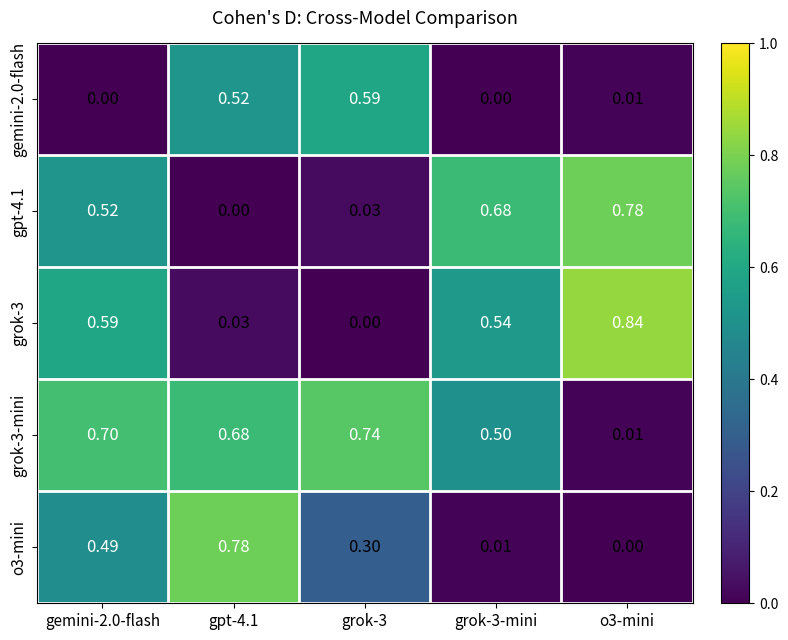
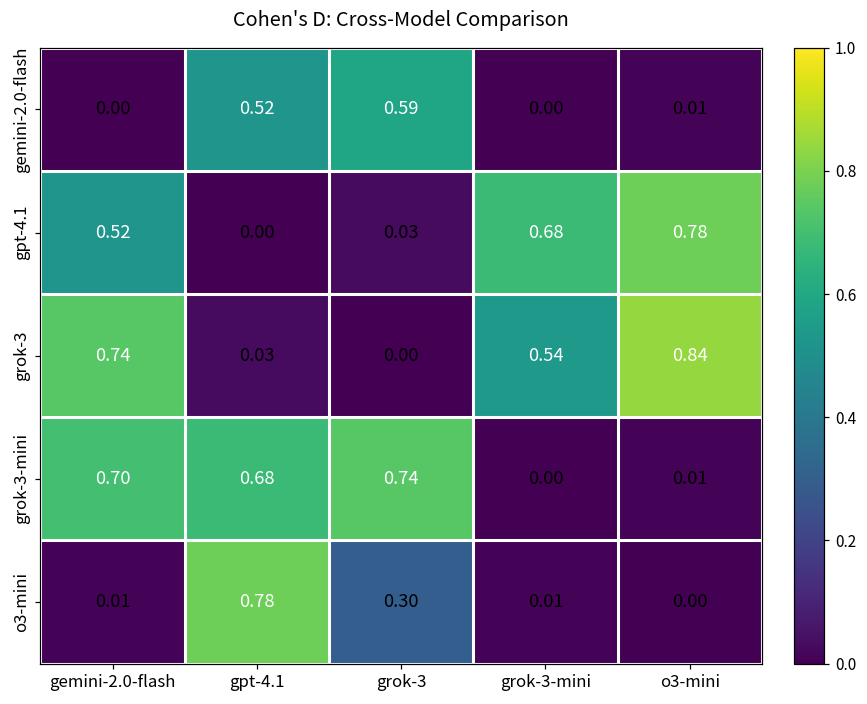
grok-3, gemini-2.0-flash: 0.59 -> 0.74
grok-3-mini, grok-3-mini: 0.50 -> 0.00
o3-mini, gemini-2.0-flash: 0.49 -> 0.01
